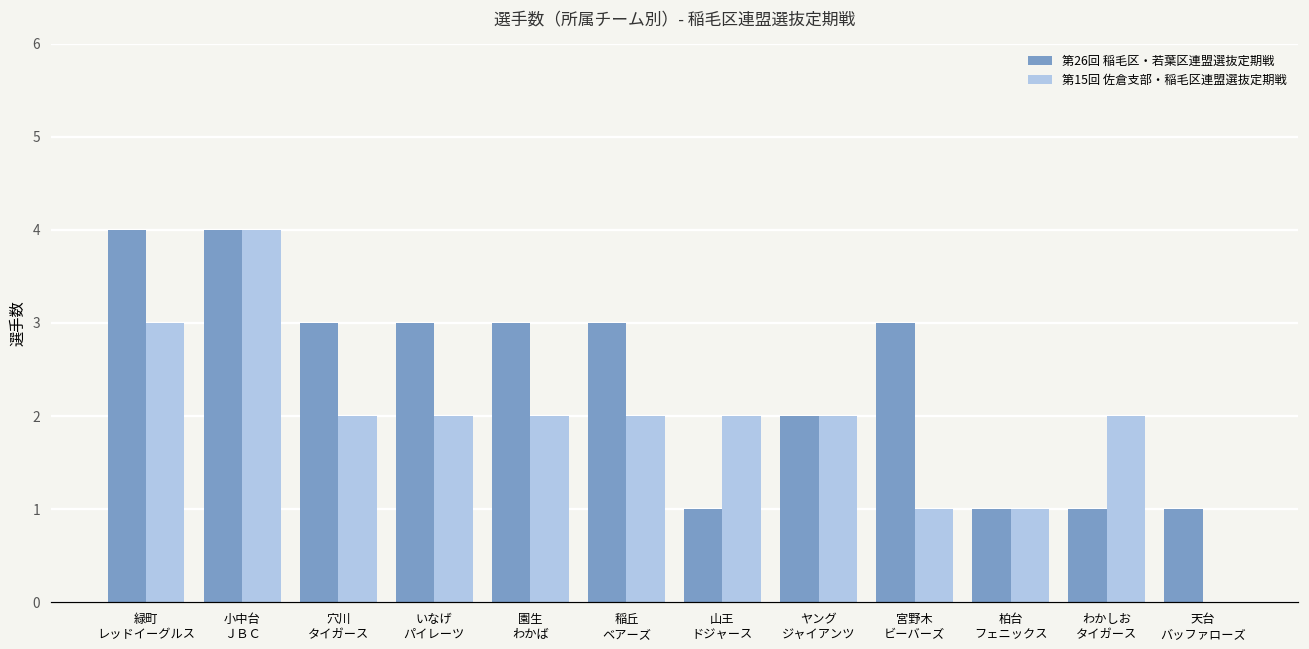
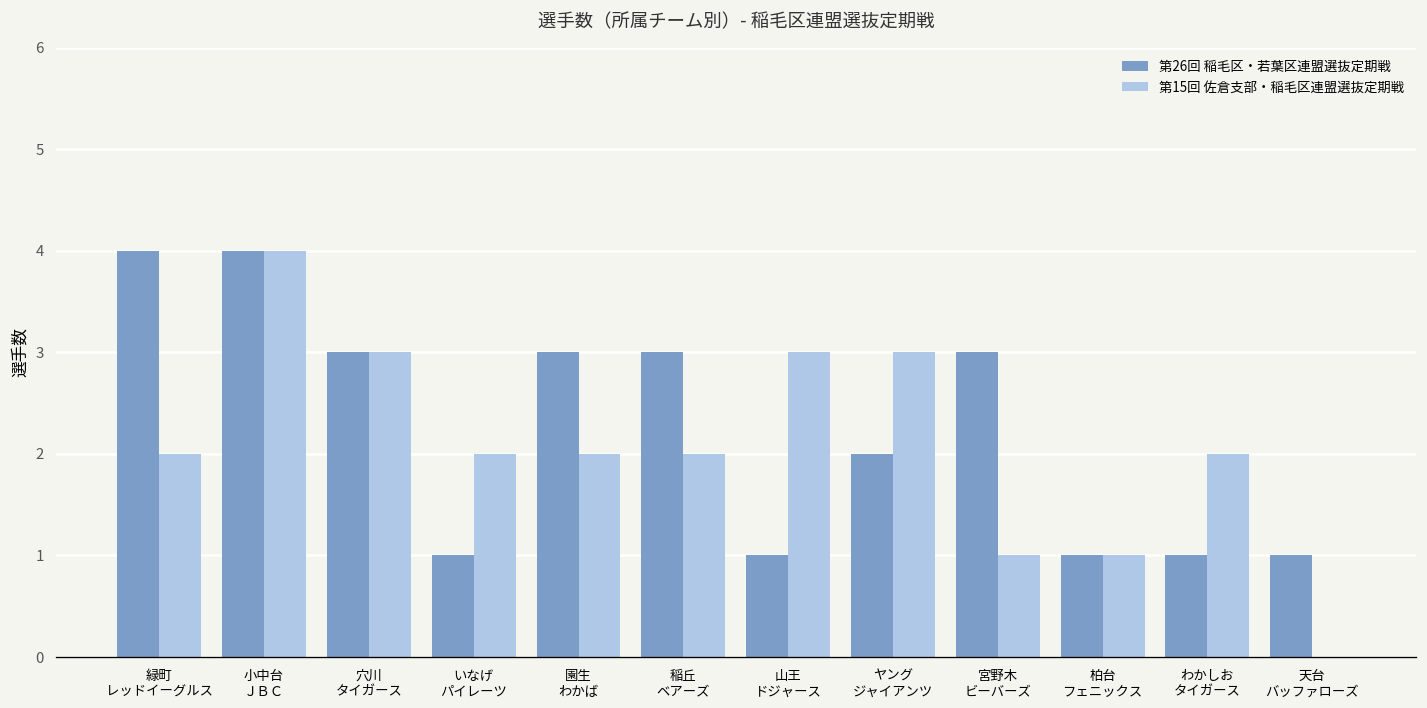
第15回 佐倉支部・稲毛区連盟選抜定期戦, 緑町 レッドイーグルス: 3 -> 2
第15回 佐倉支部・稲毛区連盟選抜定期戦, 穴川 タイガース: 2 -> 3
第26回 稲毛区・若葉区連盟選抜定期戦, いなげ パイレーツ: 3 -> 1
第15回 佐倉支部・稲毛区連盟選抜定期戦, 山王 ドジャース: 2 -> 3
第15回 佐倉支部・稲毛区連盟選抜定期戦, ヤング ジャイアンツ: 2 -> 3
